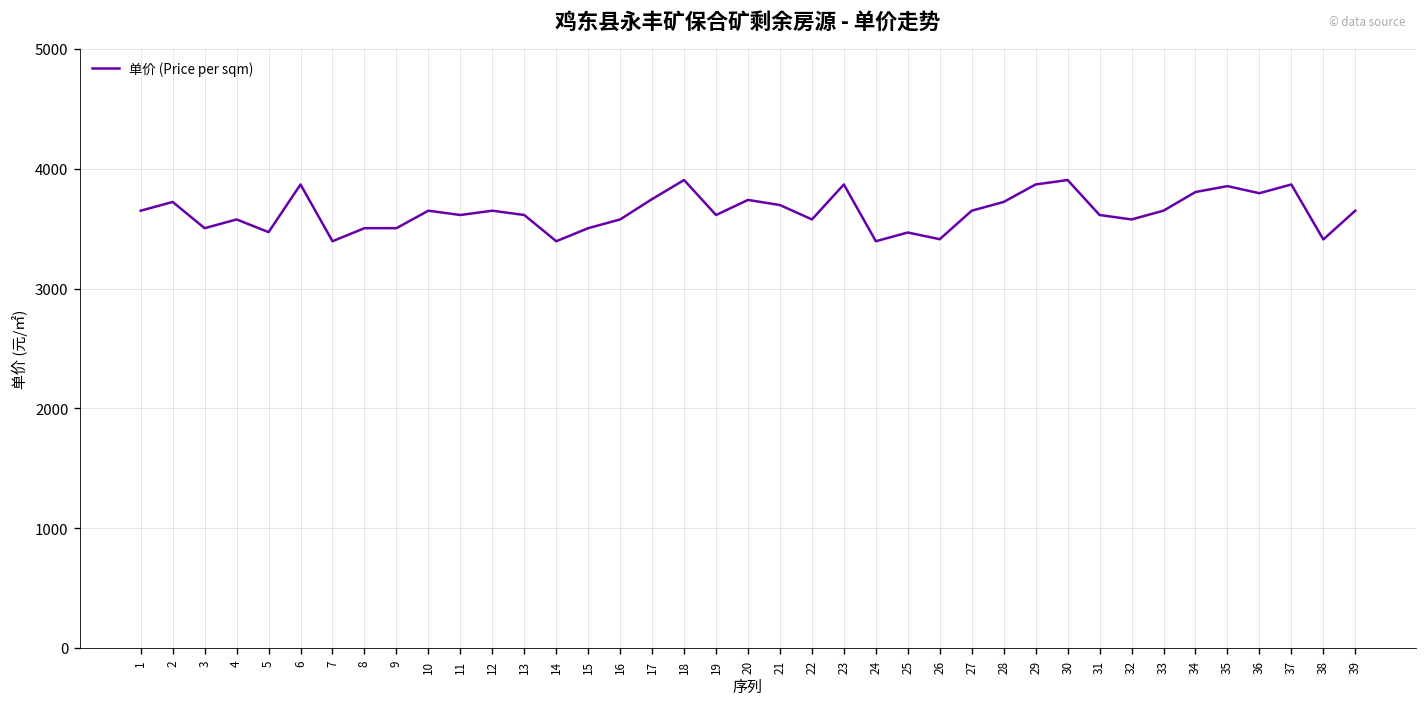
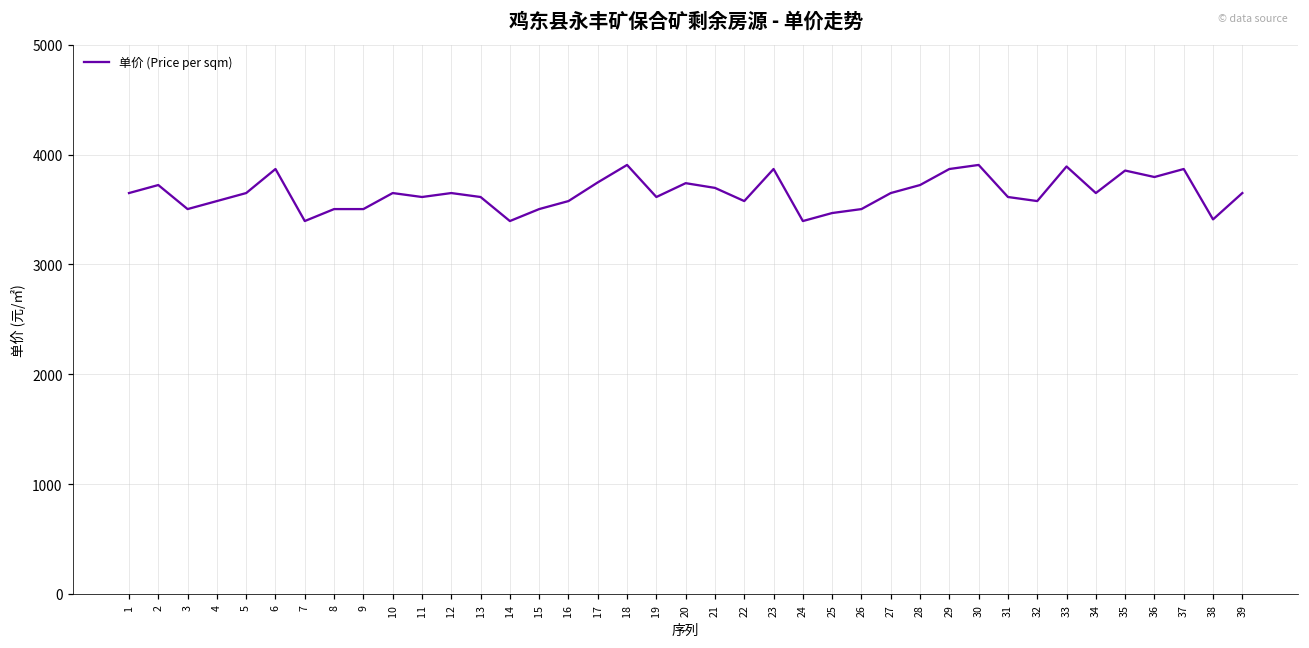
5: 3500 -> 3700
26: 3400 -> 3500
33: 3700 -> 3900
34: 3800 -> 3700
